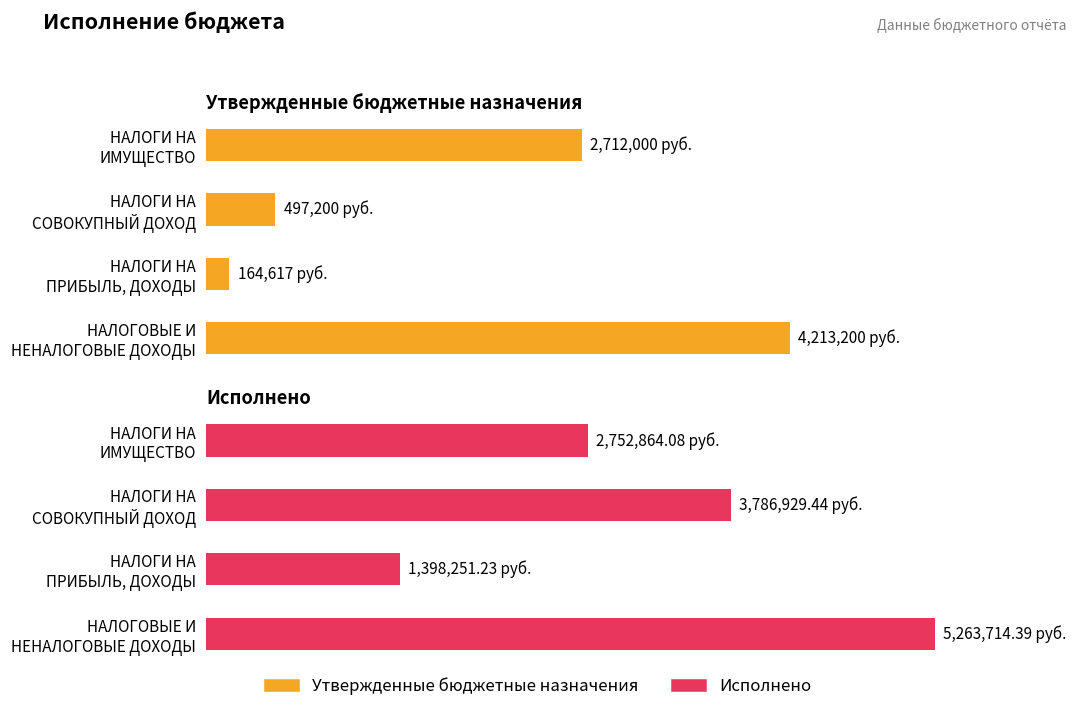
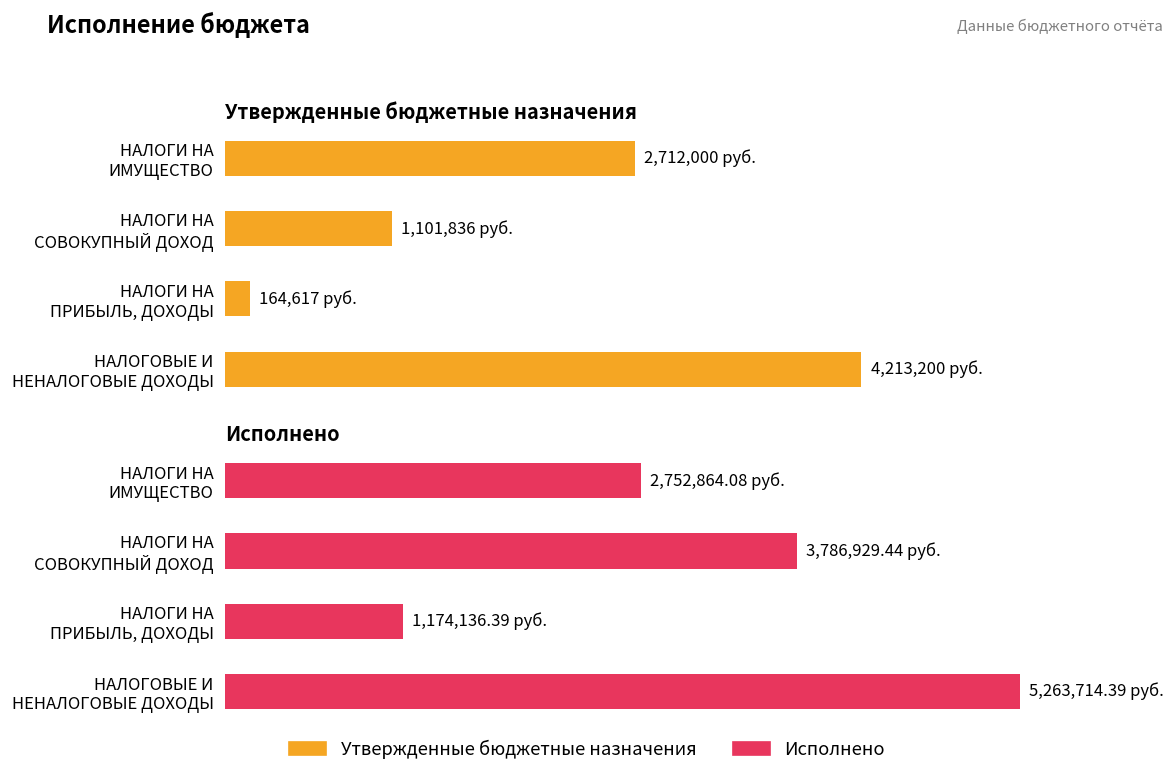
Утвержденные бюджетные назначения, НАЛОГИ НА СОВОКУПНЫЙ ДОХОД: 497,200 -> 1,101,836
Исполнено, НАЛОГИ НА ПРИБЫЛЬ, ДОХОДЫ: 1,398,251.23 -> 1,174,136.39
